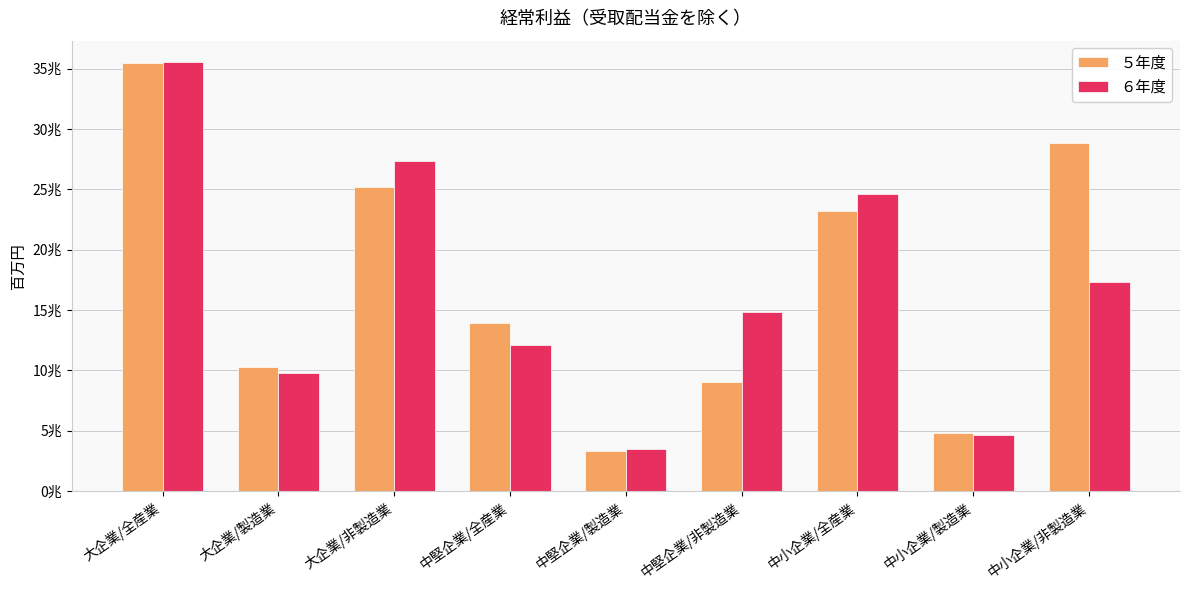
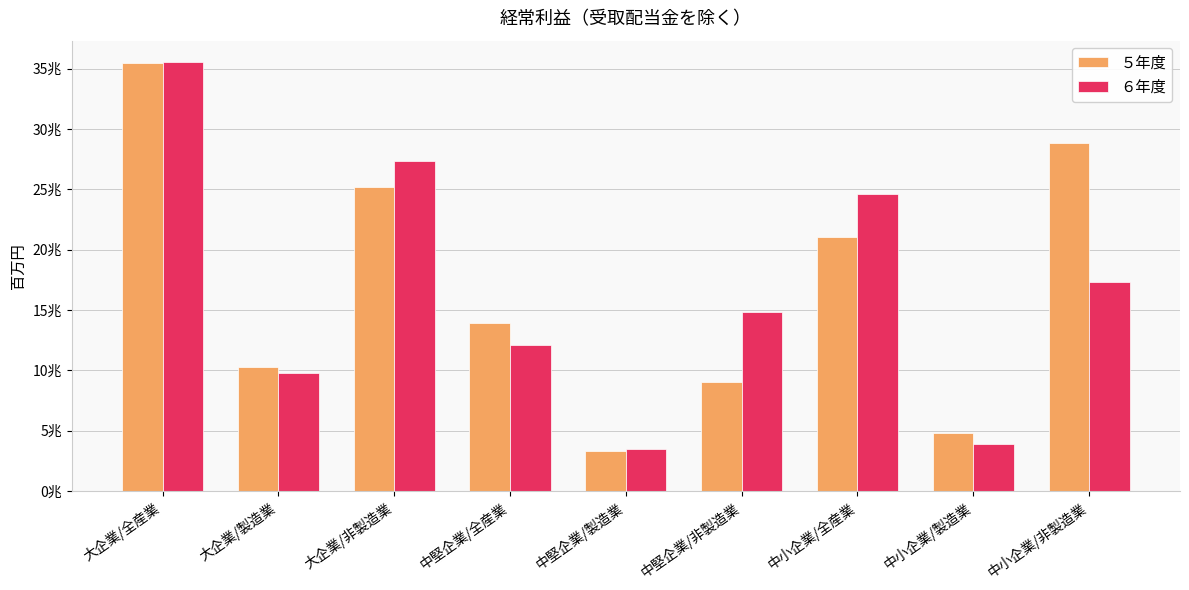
５年度, 中小企業/全産業: 23.2兆 -> 21.1兆
６年度, 中小企業/製造業: 4.7兆 -> 3.9兆
